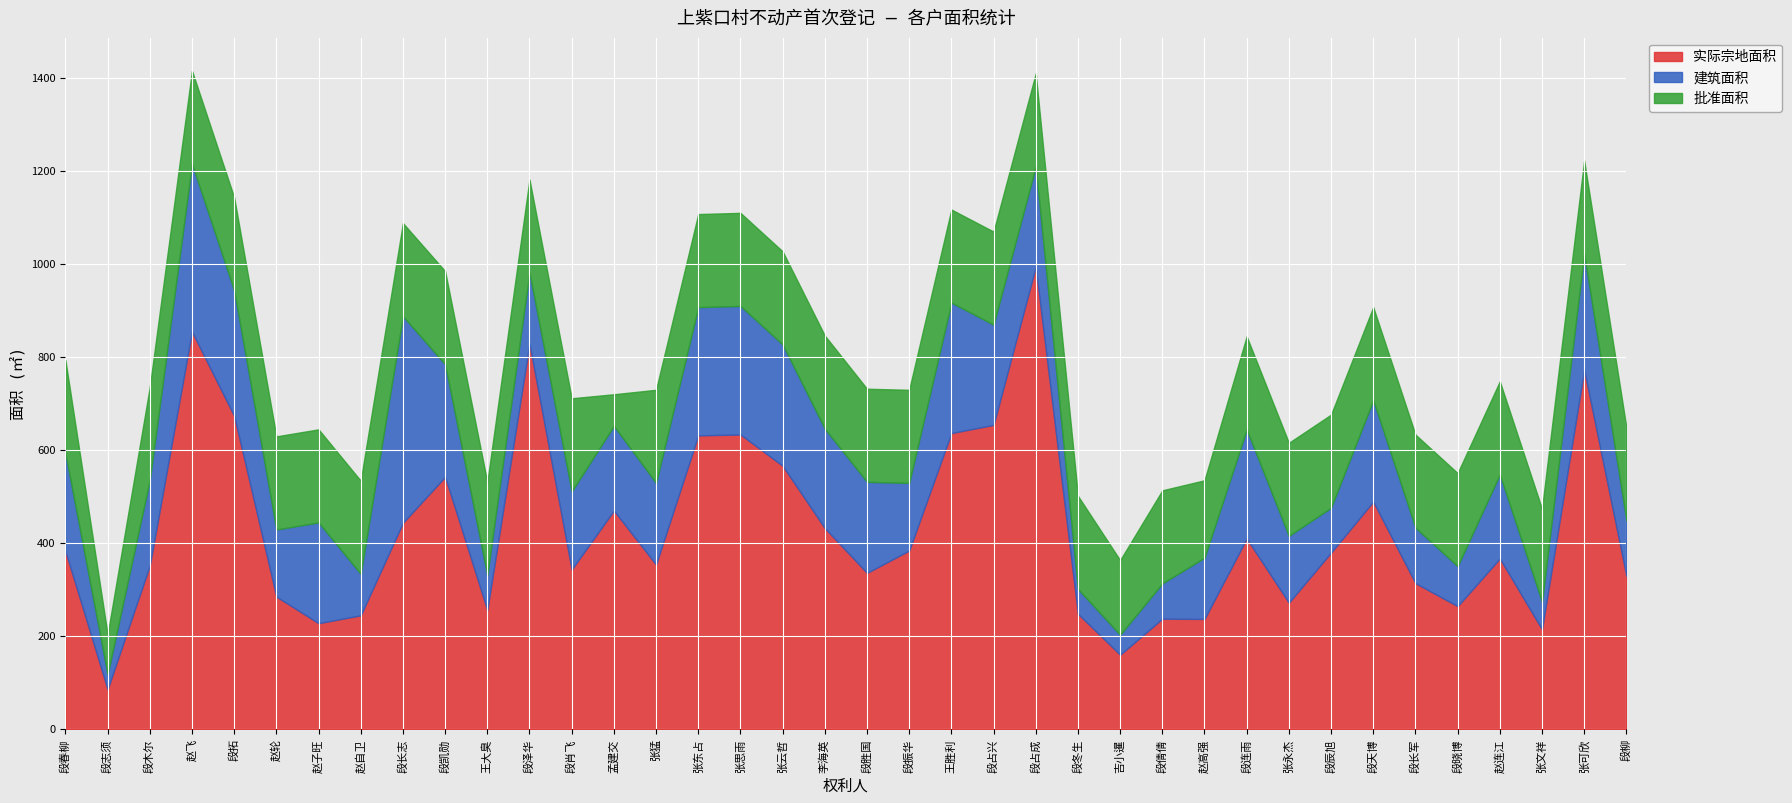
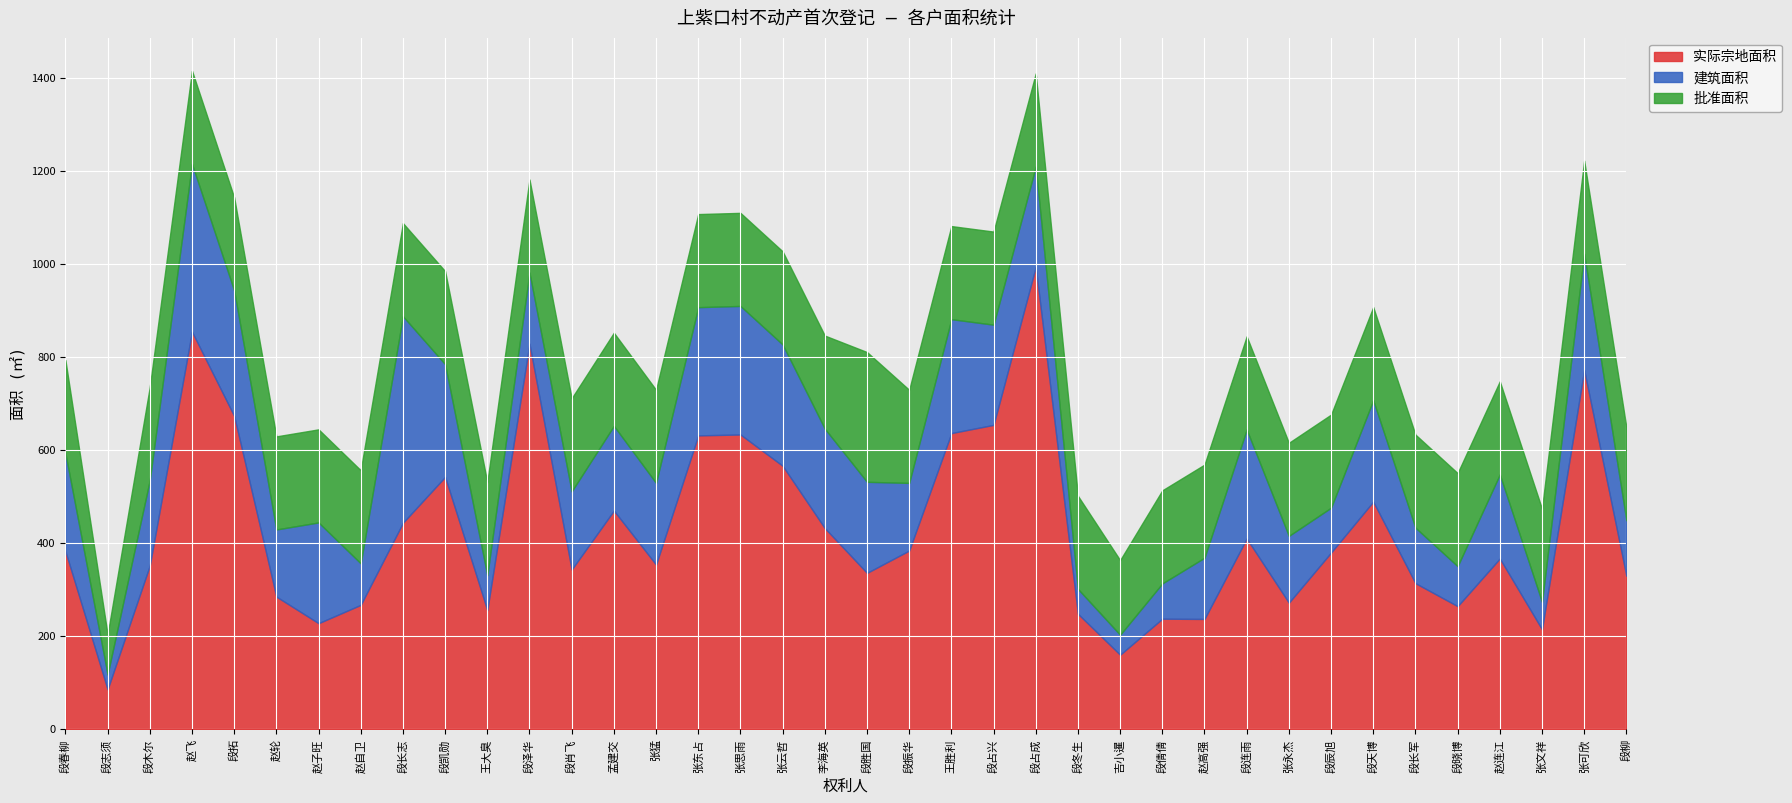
实际宗地面积, 赵自卫: 250 -> 270
批准面积, 孟建交: 70 -> 200
批准面积, 段胜国: 200 -> 280
建筑面积, 王胜利: 280 -> 240
批准面积, 赵高强: 170 -> 200
